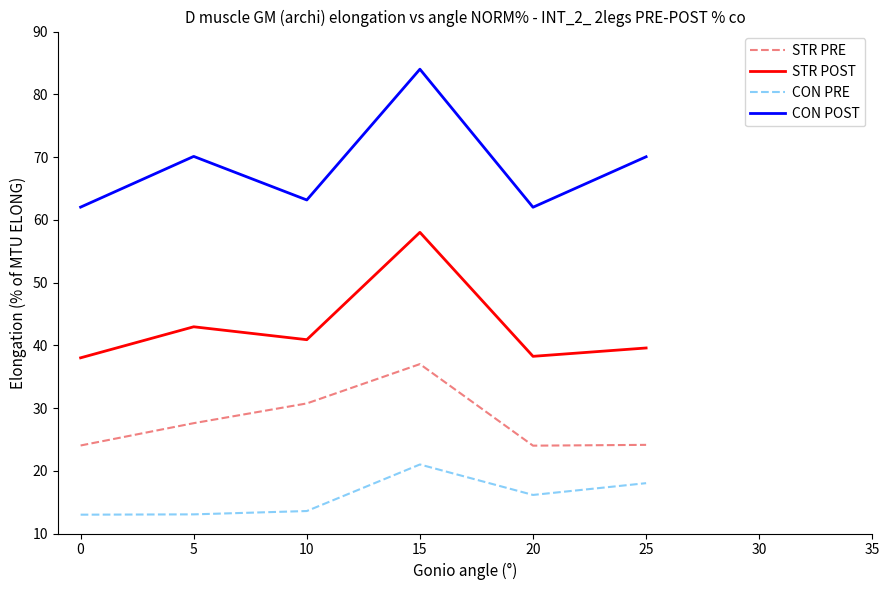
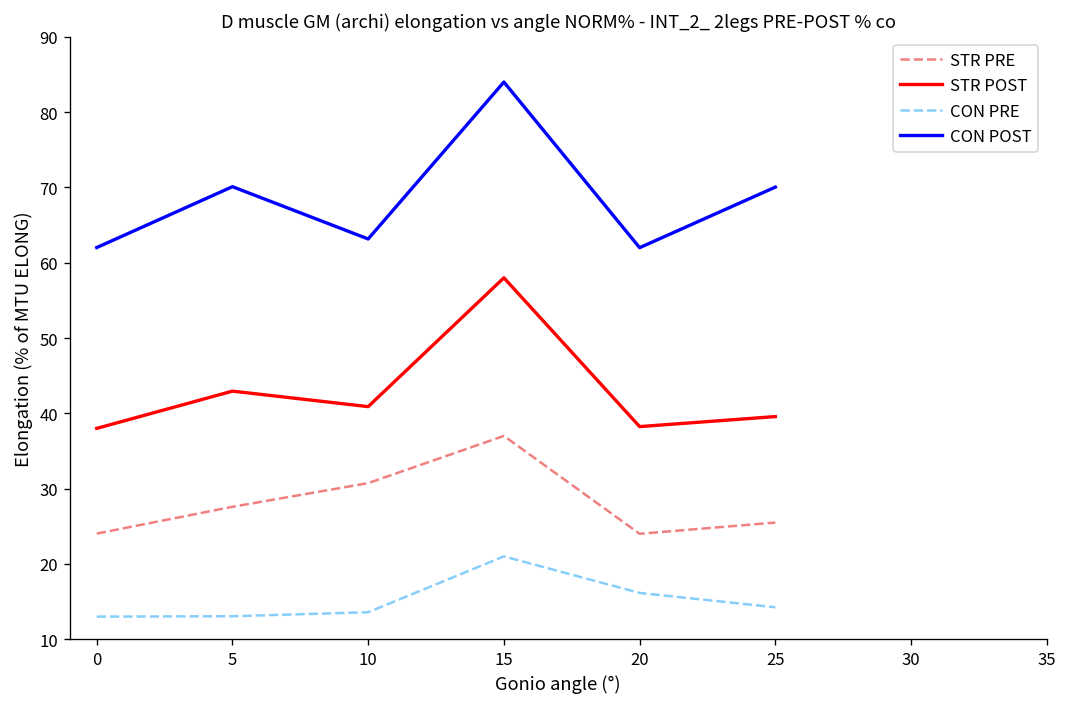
STR PRE, 25: 24 -> 25
CON PRE, 25: 18 -> 14
